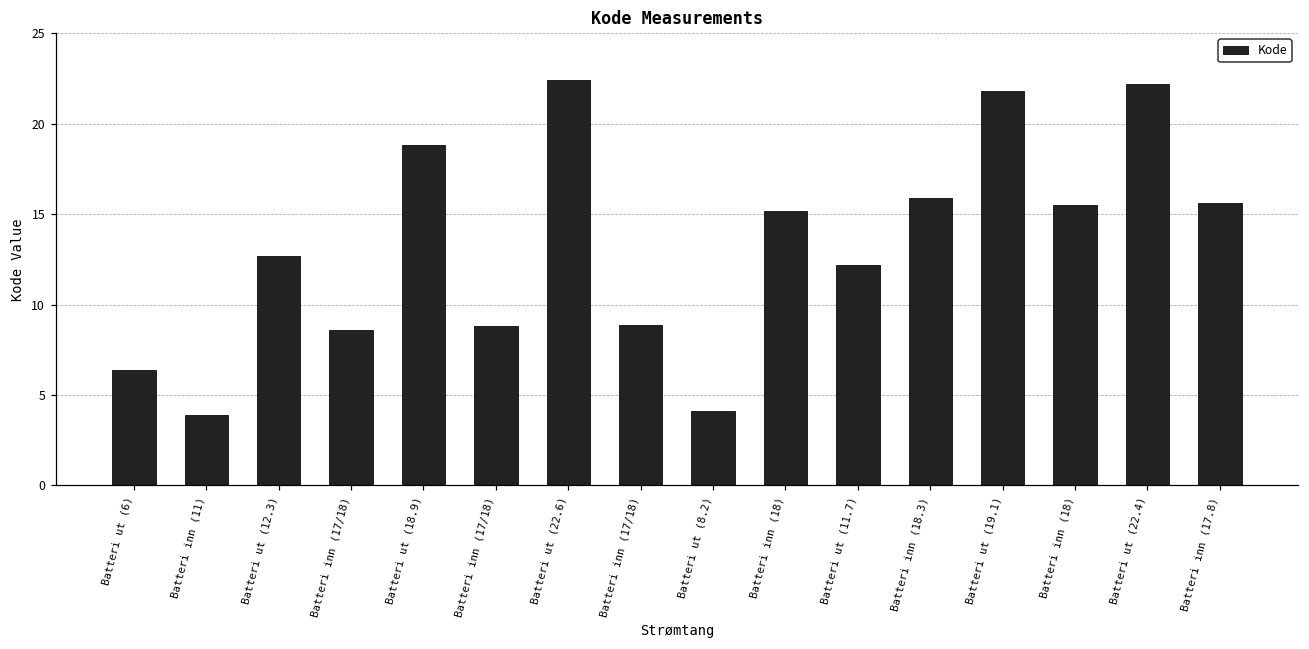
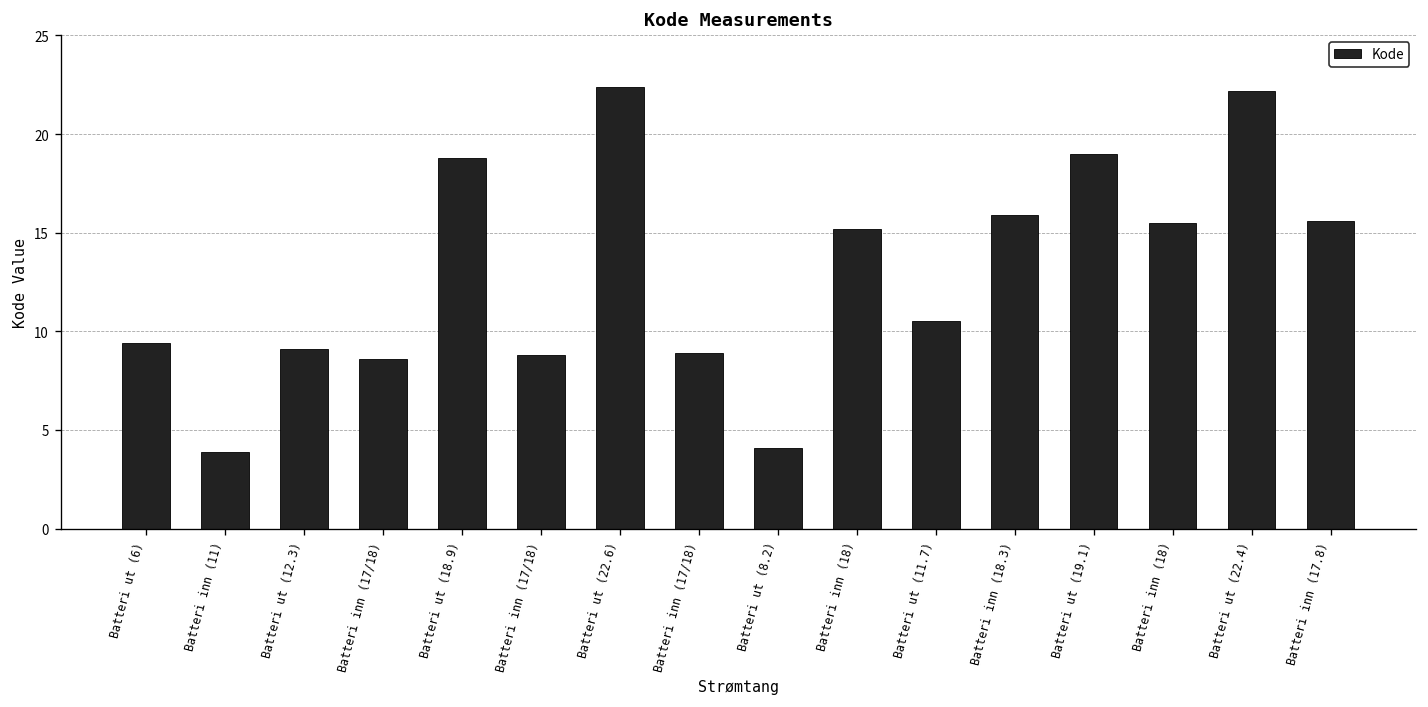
Batteri ut (6): 6.4 -> 9.4
Batteri ut (12.3): 12.7 -> 9.1
Batteri ut (11.7): 12.2 -> 10.5
Batteri ut (19.1): 21.8 -> 19.0
